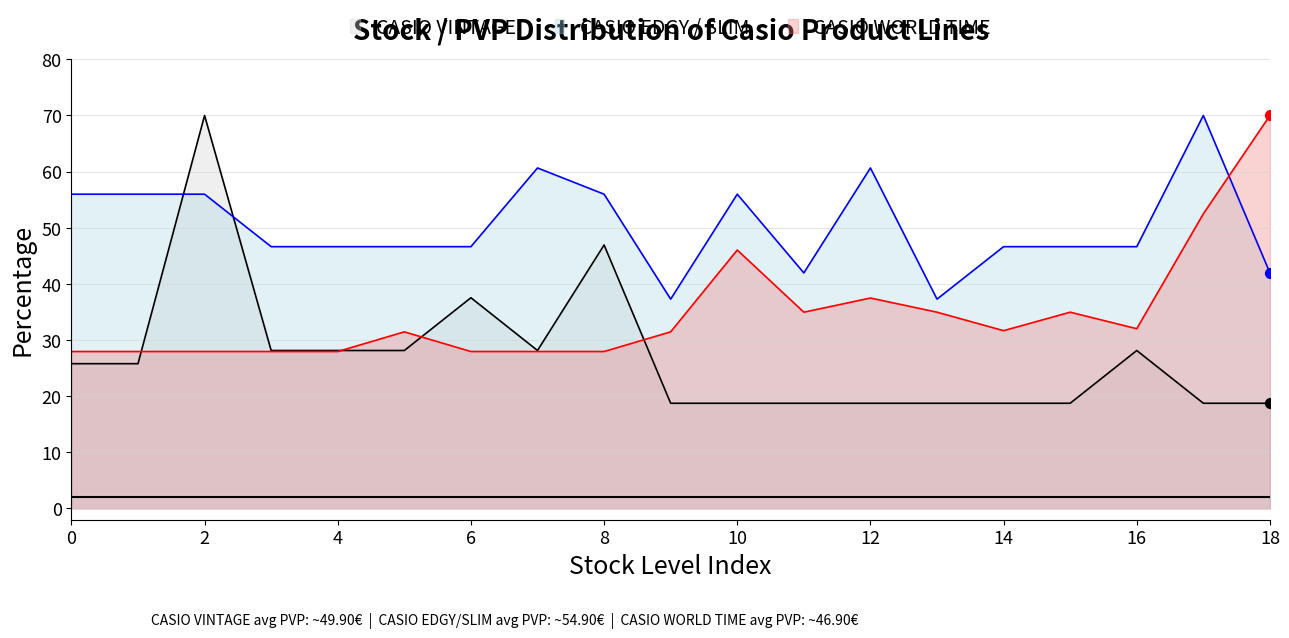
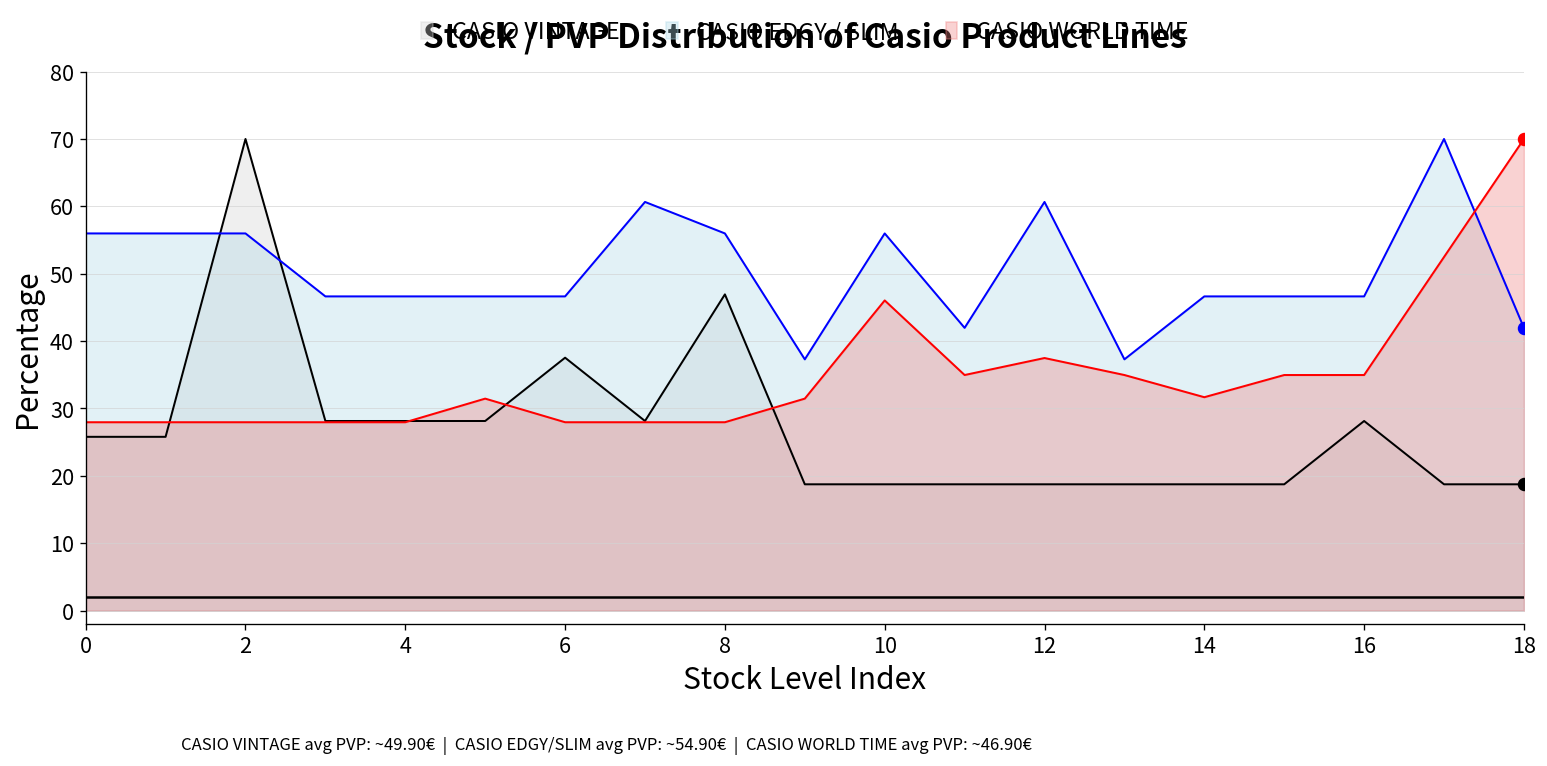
CASIO WORLD TIME, 16: 32 -> 35
